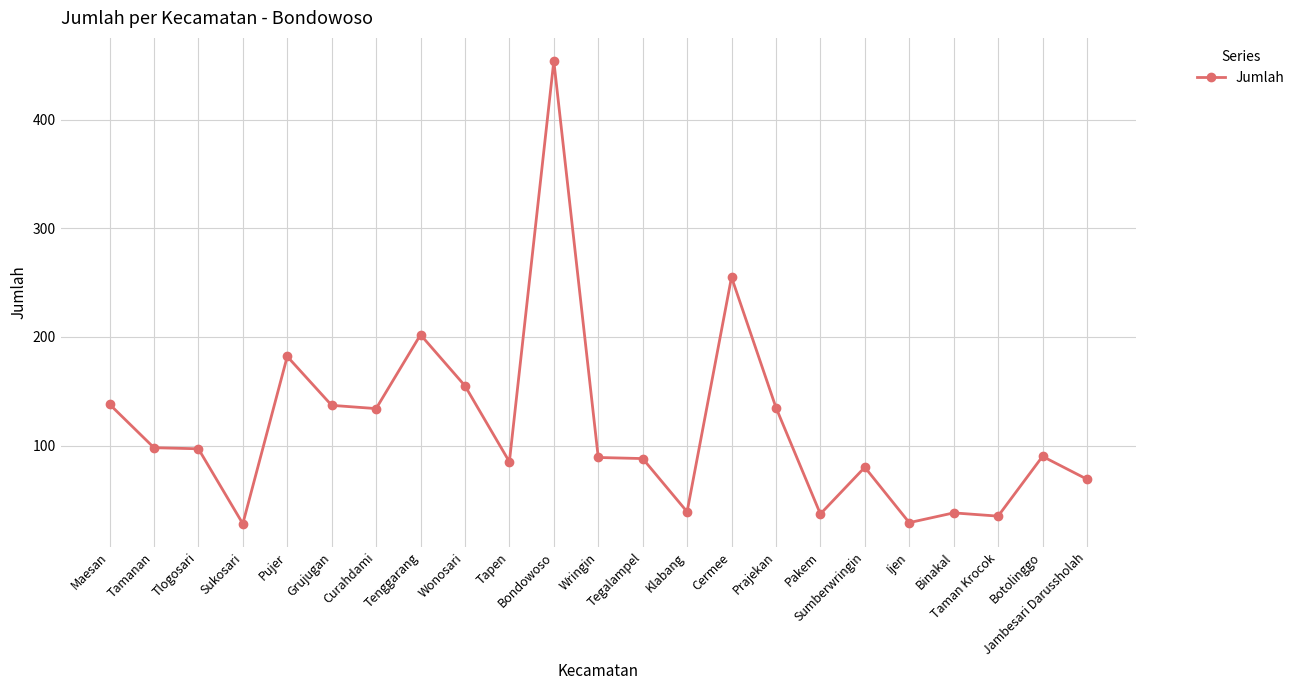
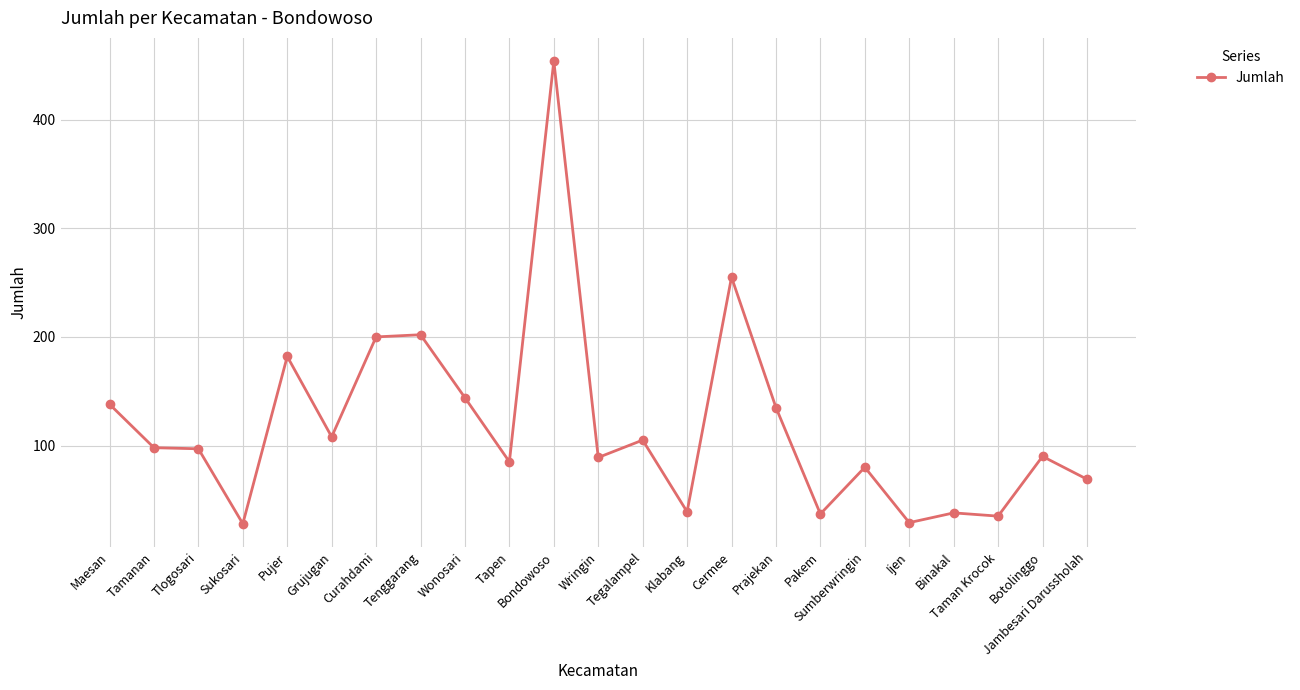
Grujugan: 137 -> 108
Curahdami: 134 -> 200
Wonosari: 155 -> 144
Tegalampel: 88 -> 105
